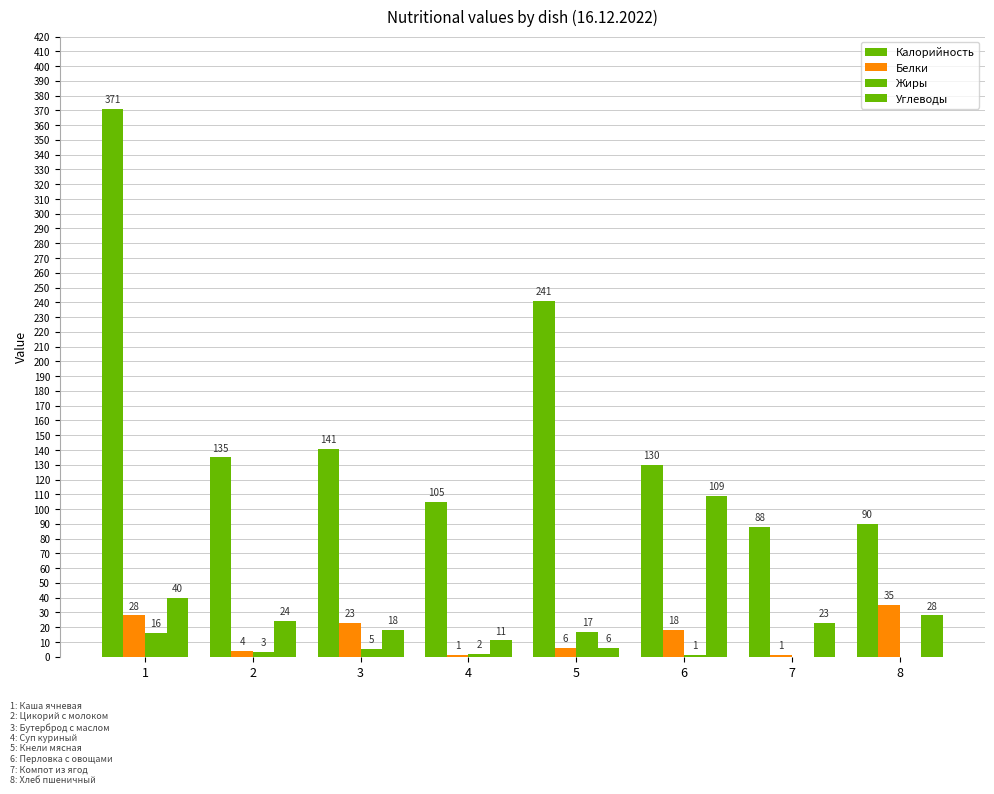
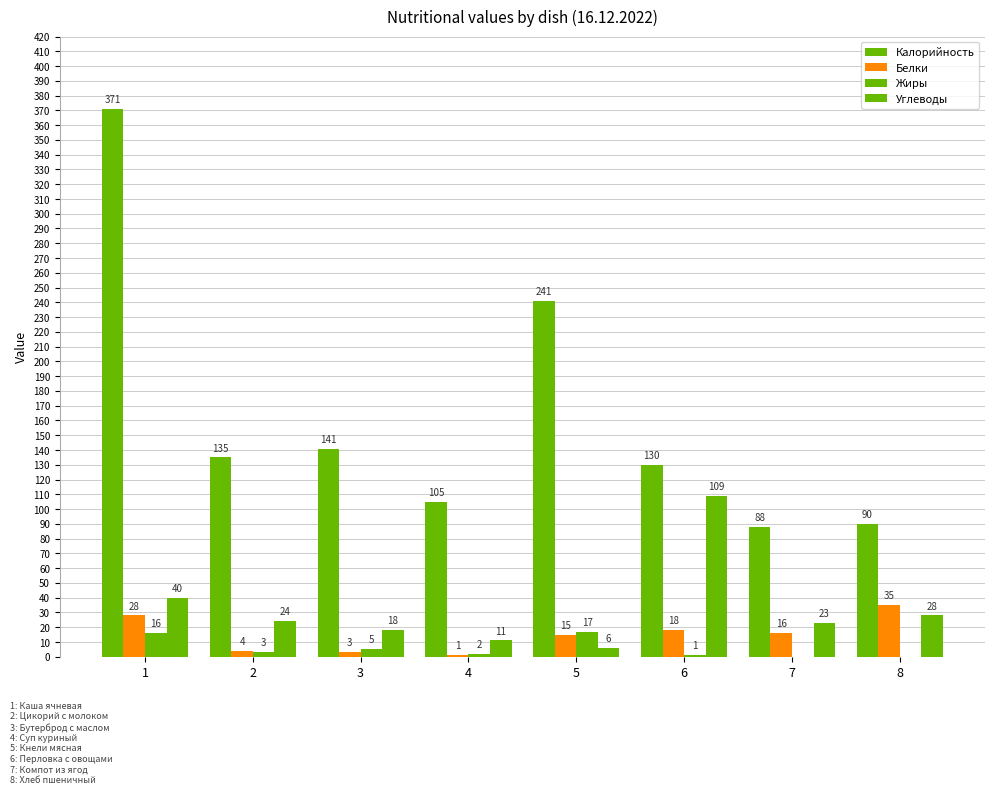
Белки, 3: 23 -> 3
Белки, 5: 6 -> 15
Белки, 7: 1 -> 16
